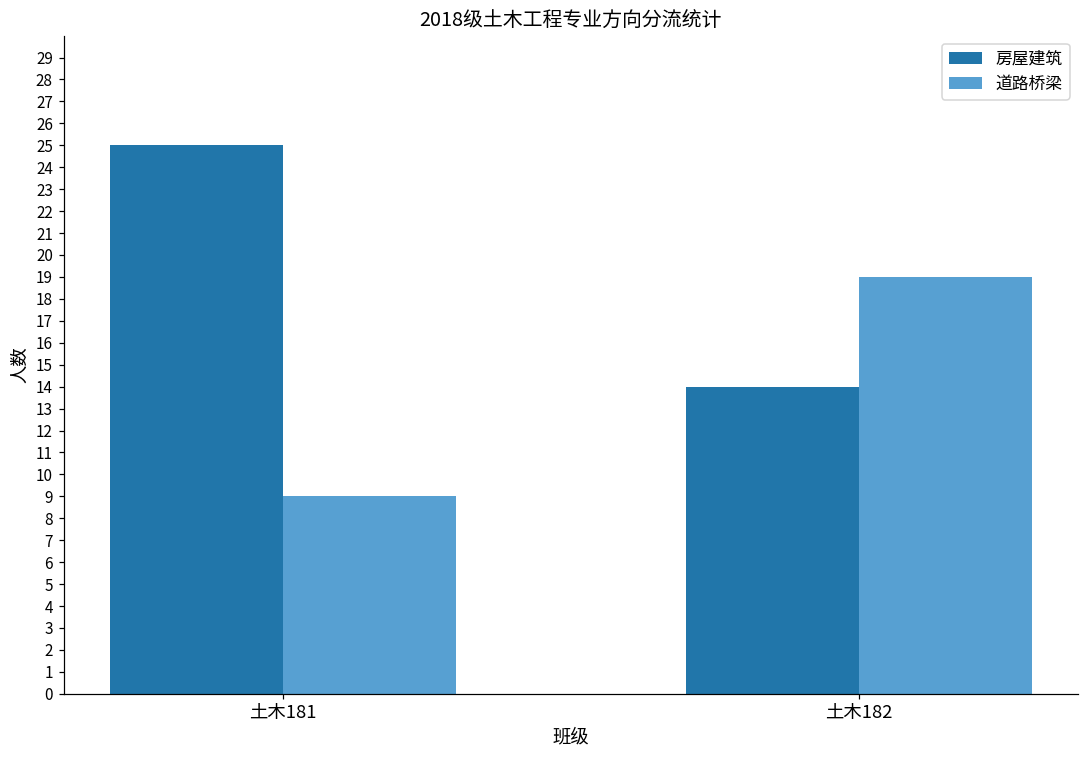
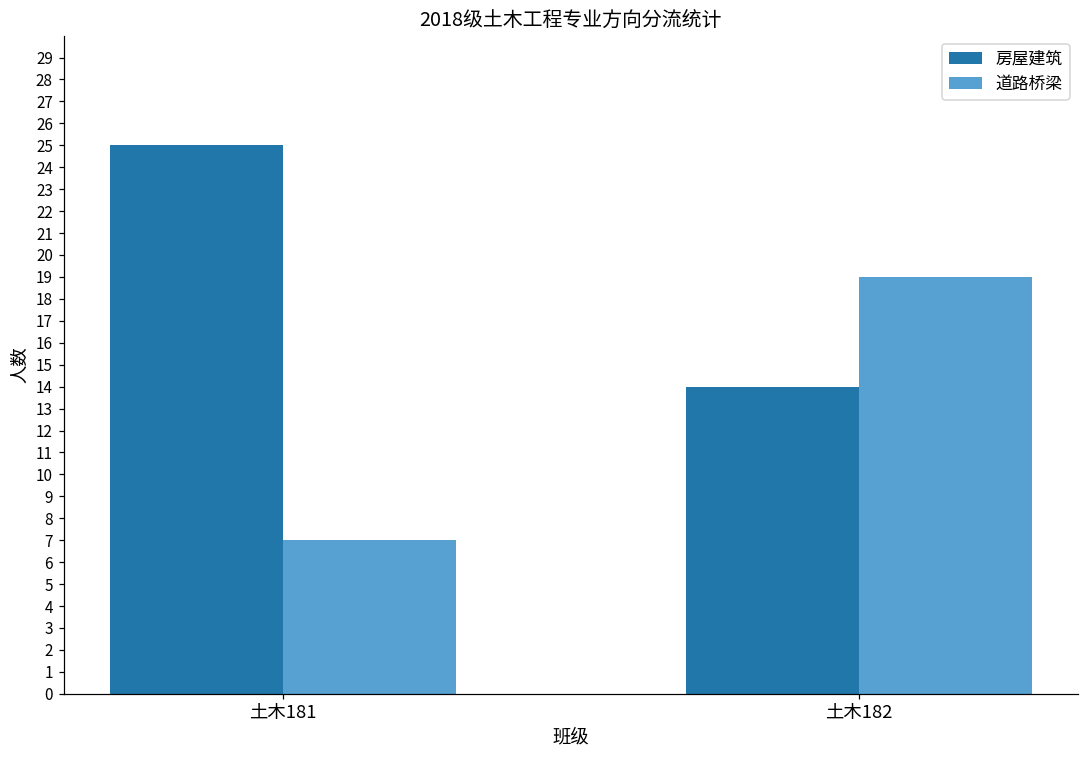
道路桥梁, 土木181: 9 -> 7
